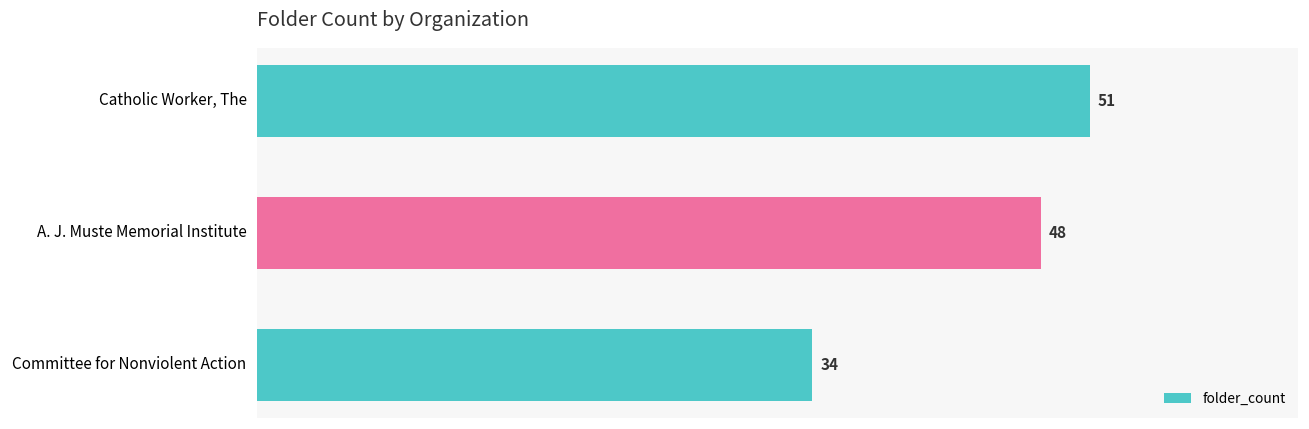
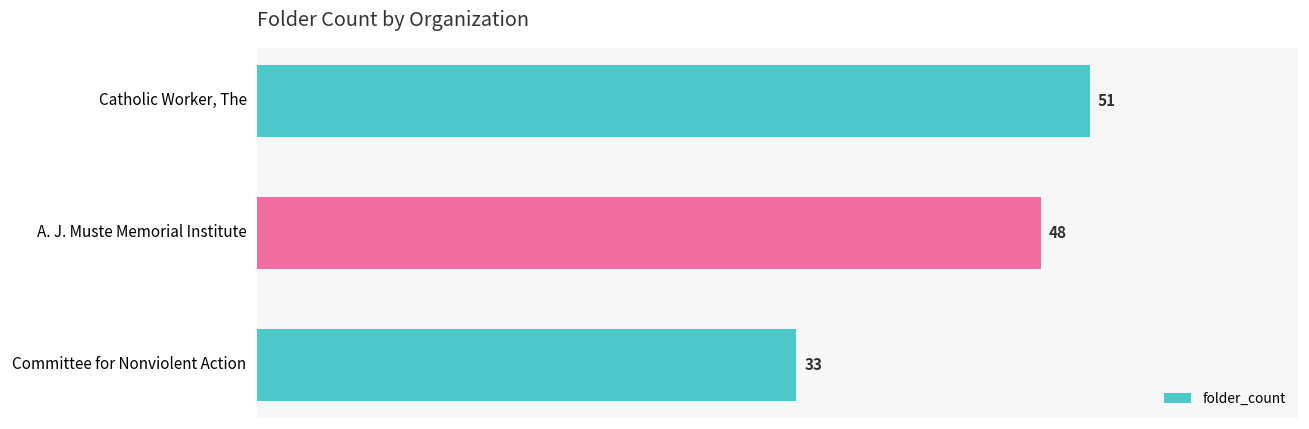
Committee for Nonviolent Action: 34 -> 33
